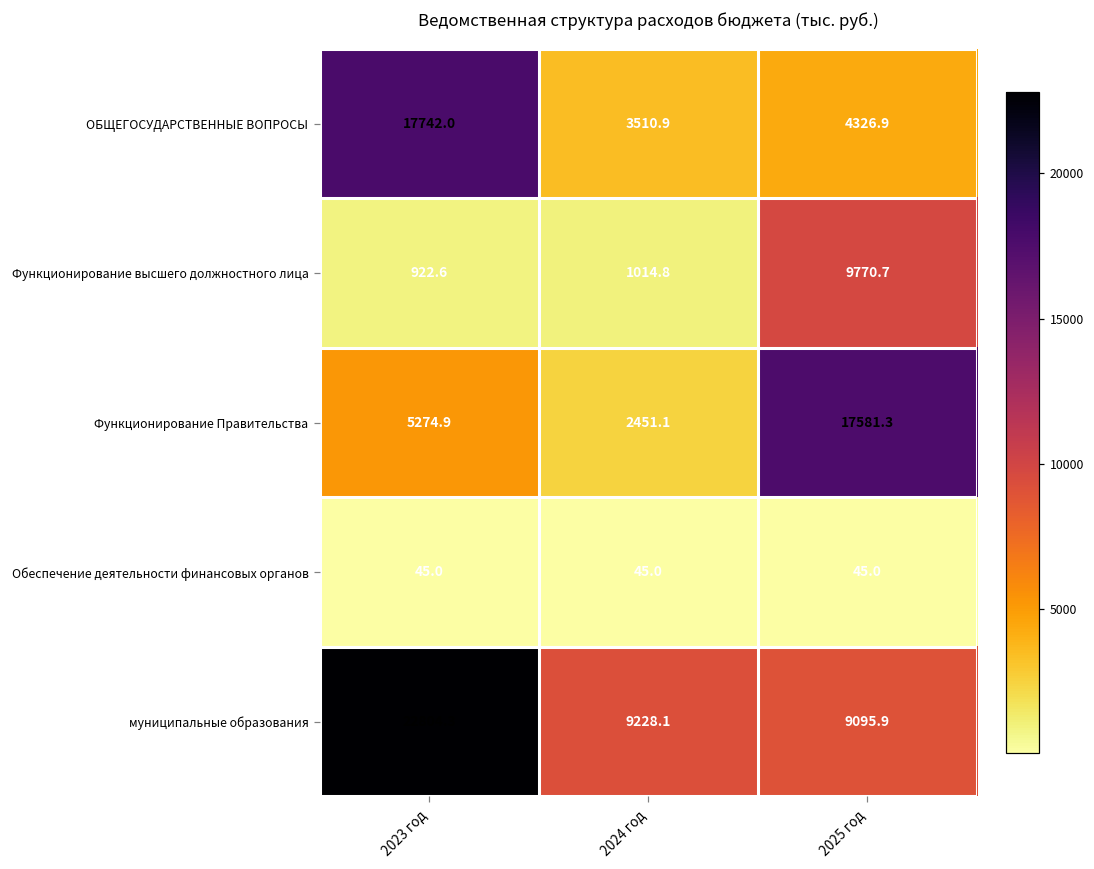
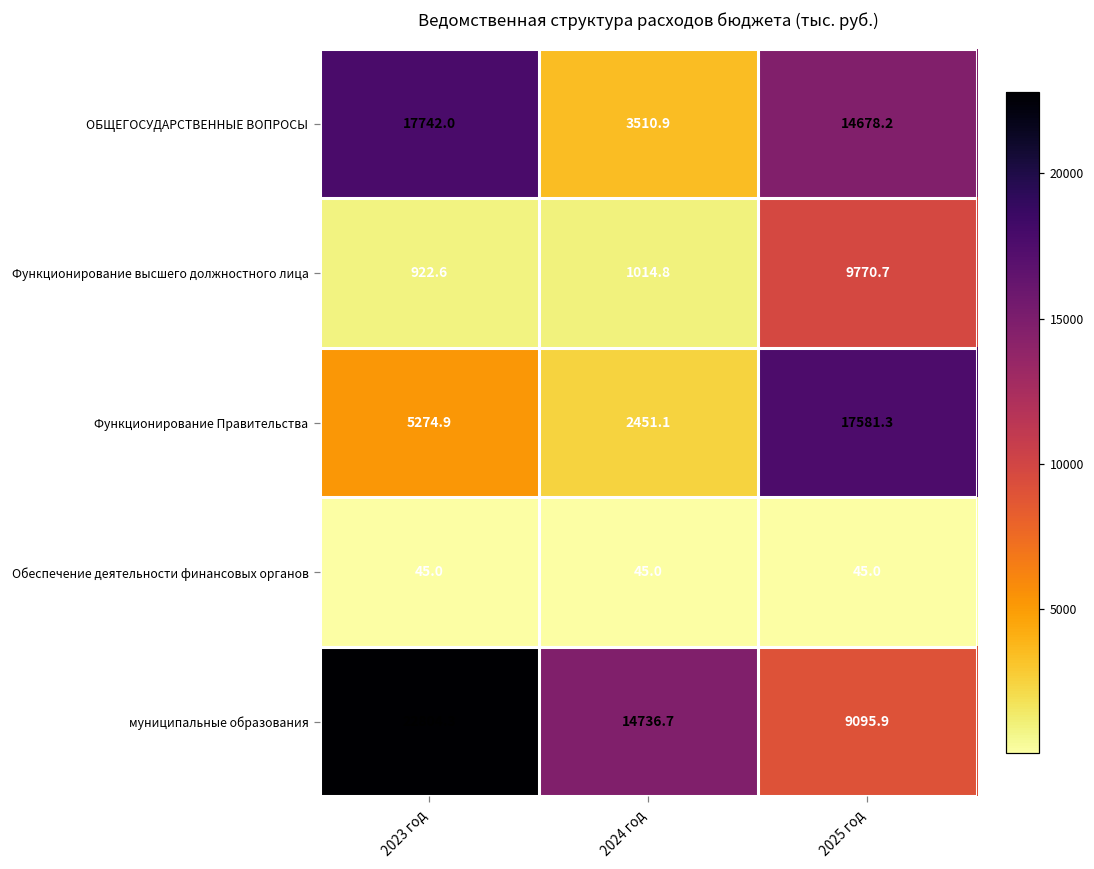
ОБЩЕГОСУДАРСТВЕННЫЕ ВОПРОСЫ, 2025 год: 4326.9 -> 14678.2
муниципальные образования, 2024 год: 9228.1 -> 14736.7
